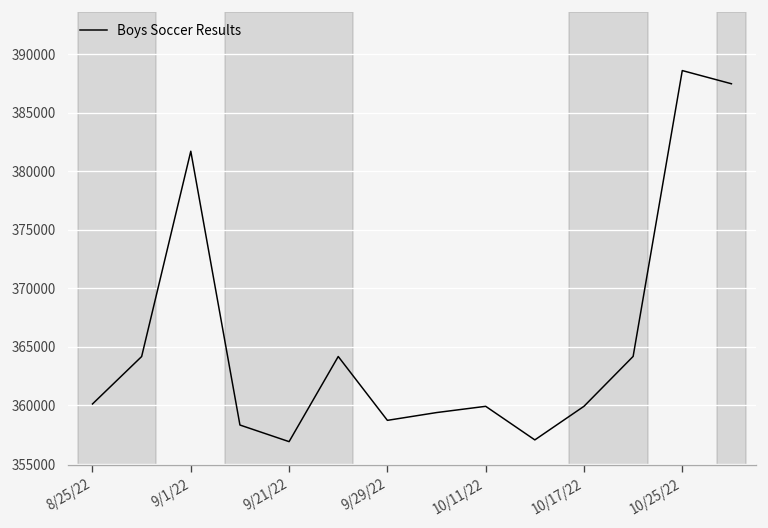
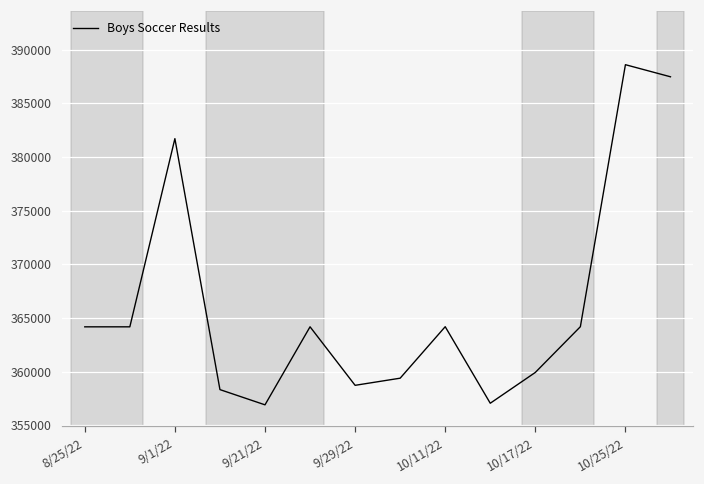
8/25/22: 360000 -> 364000
10/11/22: 360000 -> 364000
